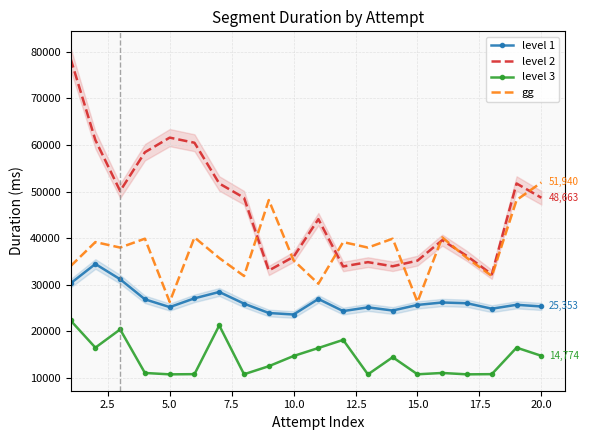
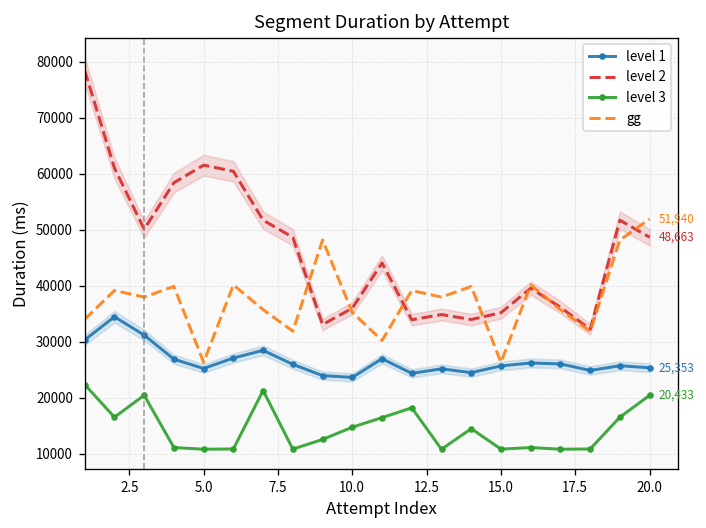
level 3, 20.0: 14,774 -> 20,433
